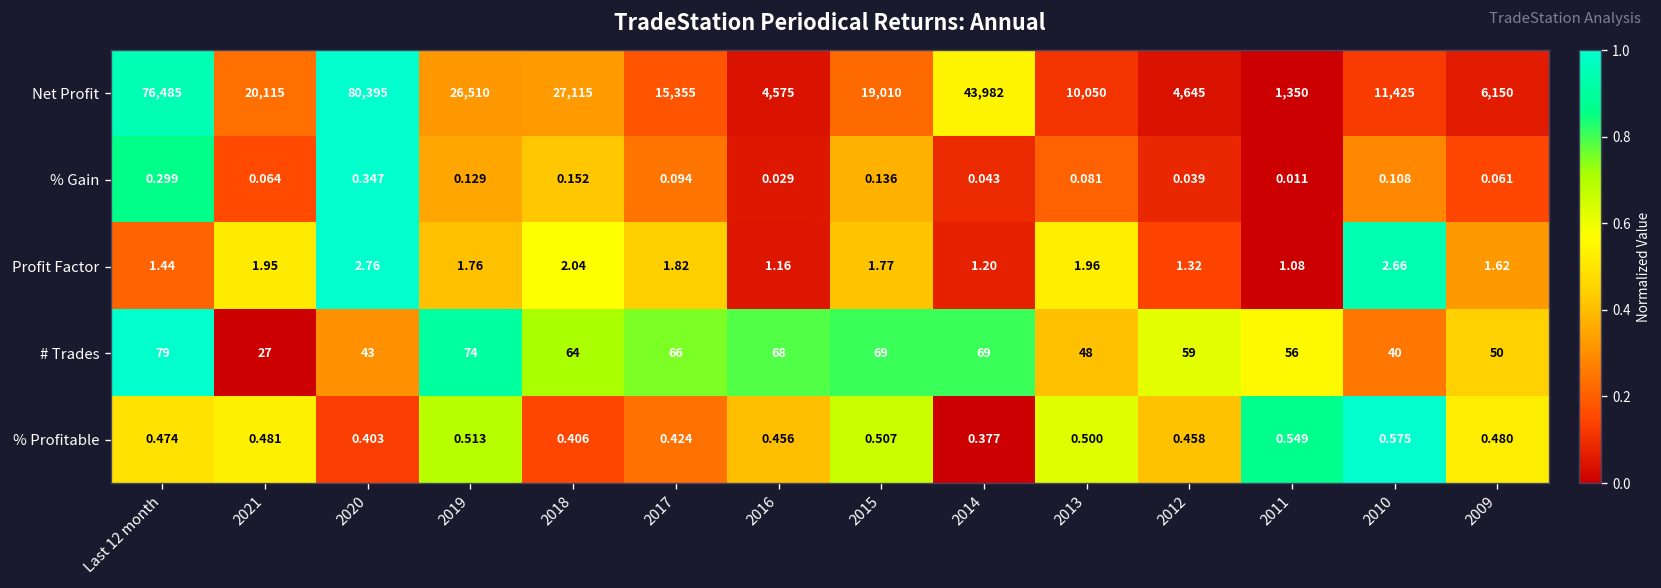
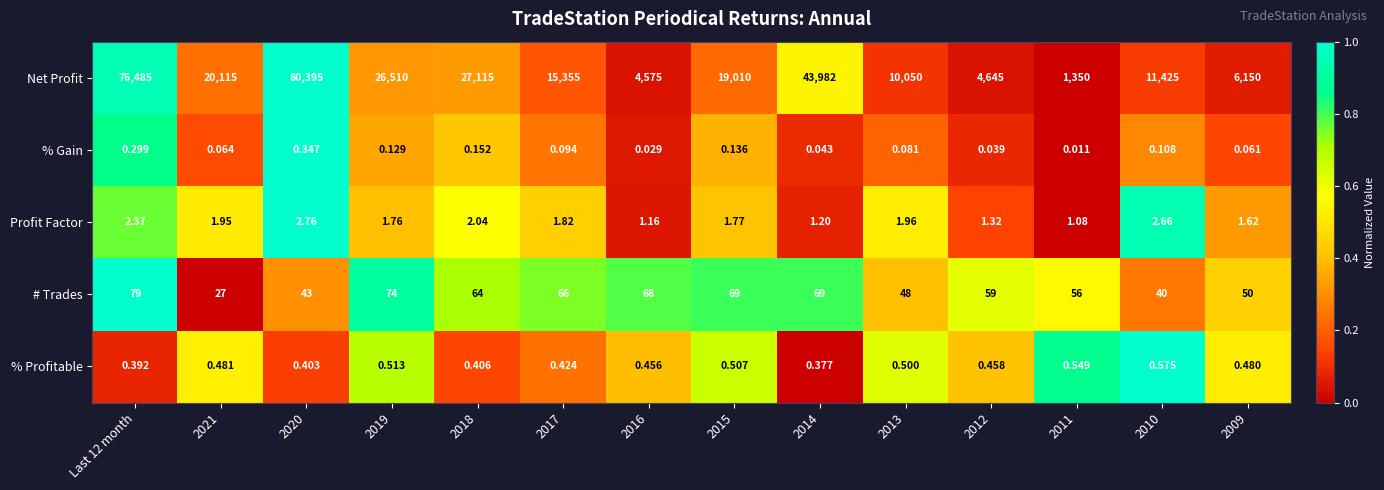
Profit Factor, Last 12 month: 1.44 -> 2.37
% Profitable, Last 12 month: 0.474 -> 0.392
